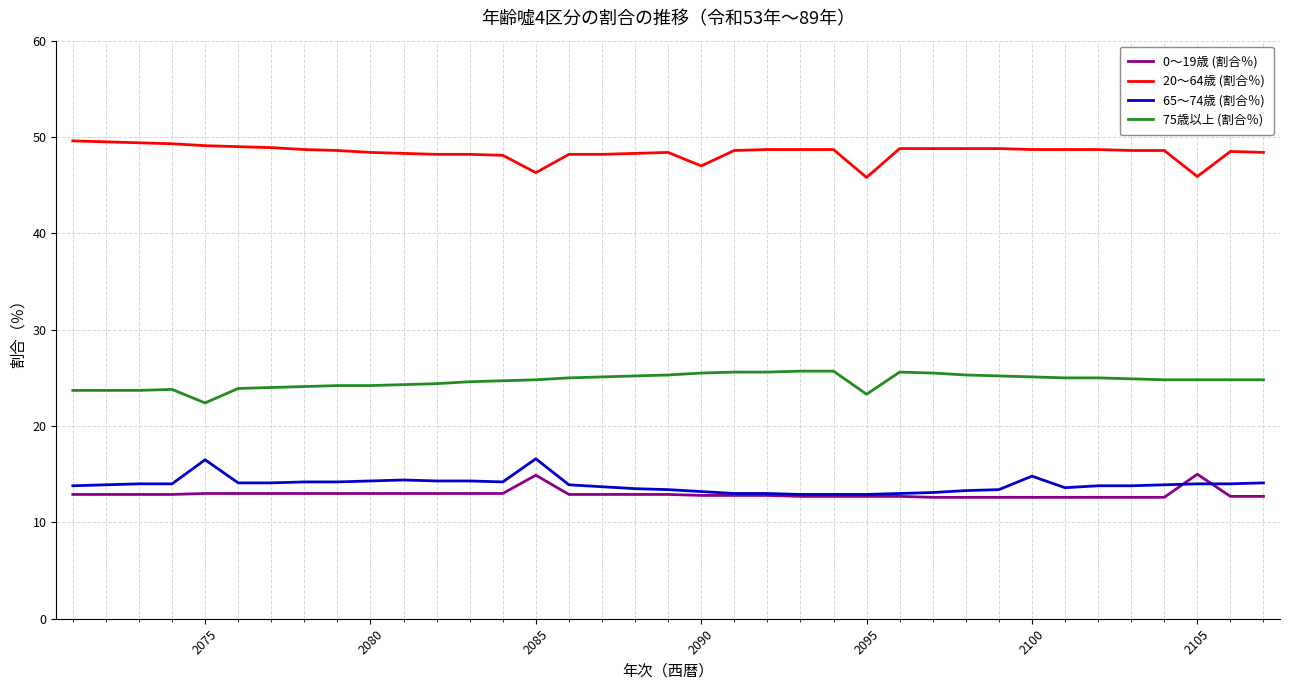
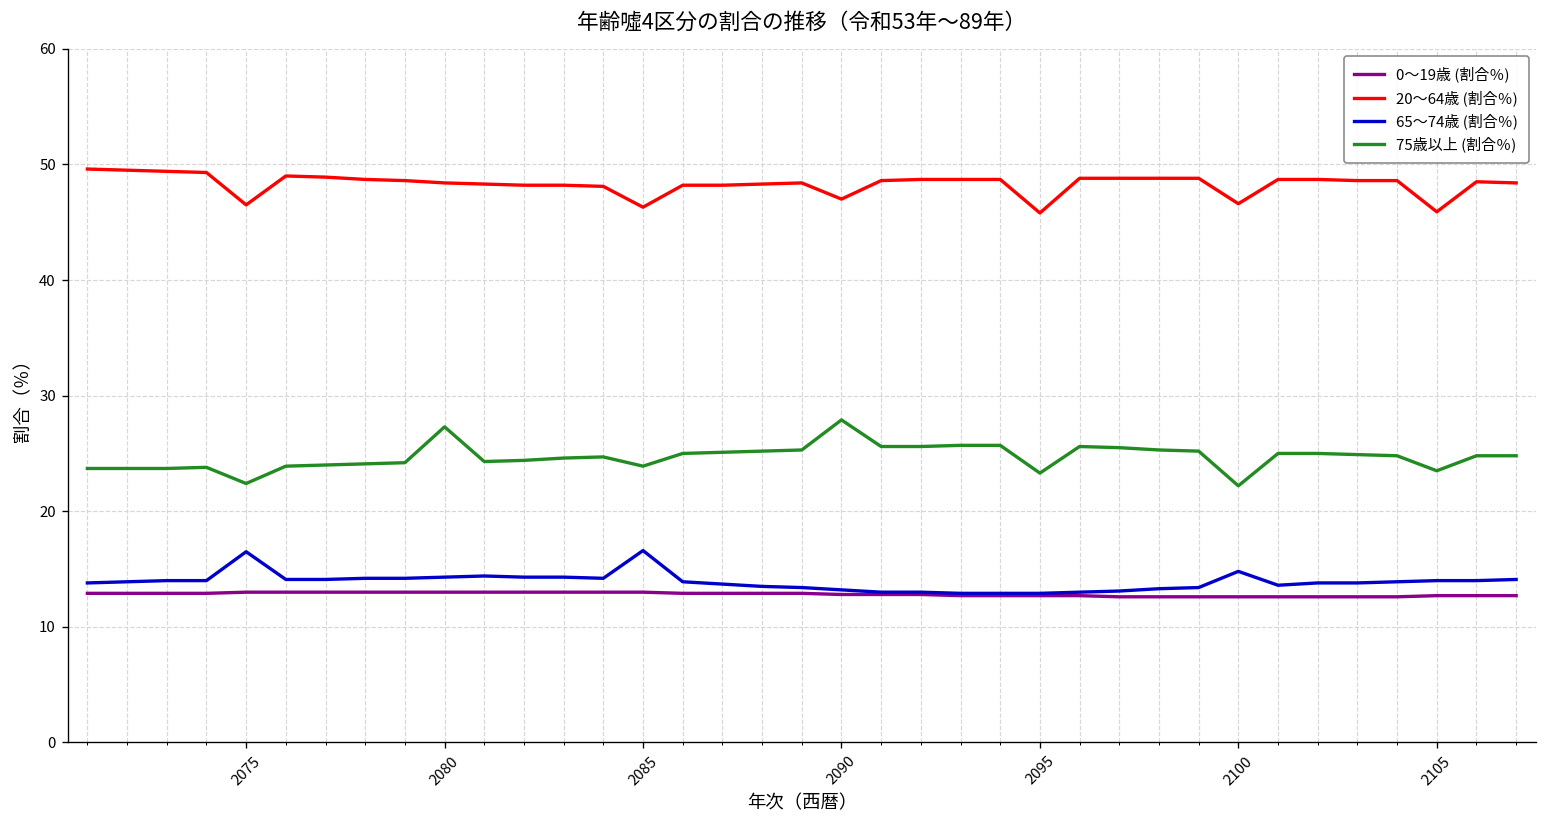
20～64歳 (割合％), 2075: 49 -> 47
75歳以上 (割合％), 2080: 24 -> 27
0～19歳 (割合％), 2085: 15 -> 13
75歳以上 (割合％), 2085: 25 -> 24
75歳以上 (割合％), 2090: 26 -> 28
20～64歳 (割合％), 2100: 49 -> 47
75歳以上 (割合％), 2100: 25 -> 22
0～19歳 (割合％), 2105: 15 -> 13
75歳以上 (割合％), 2105: 25 -> 24
